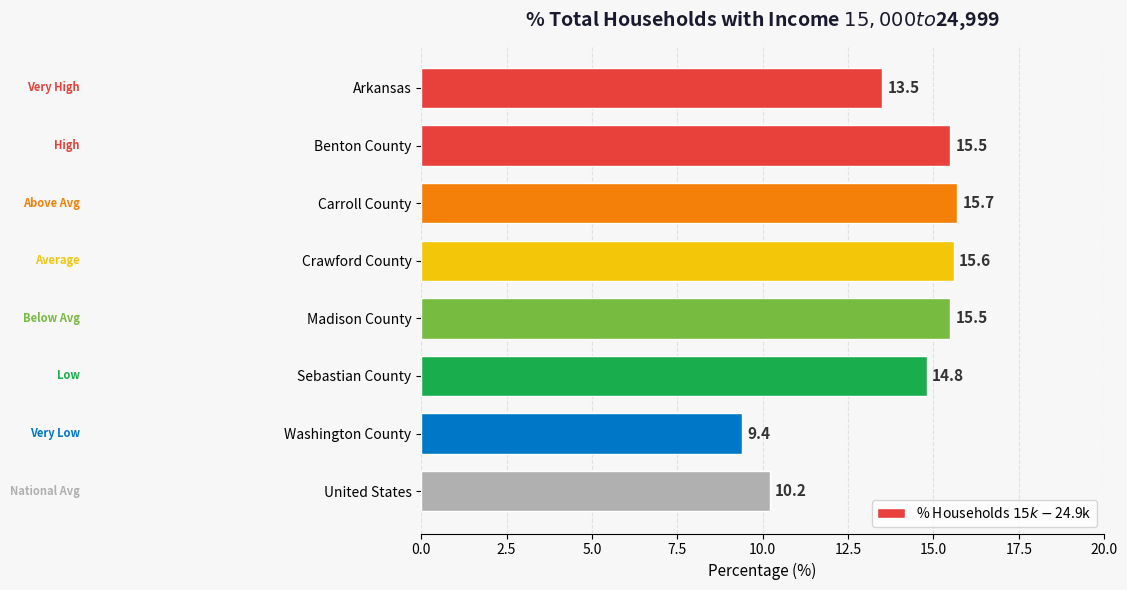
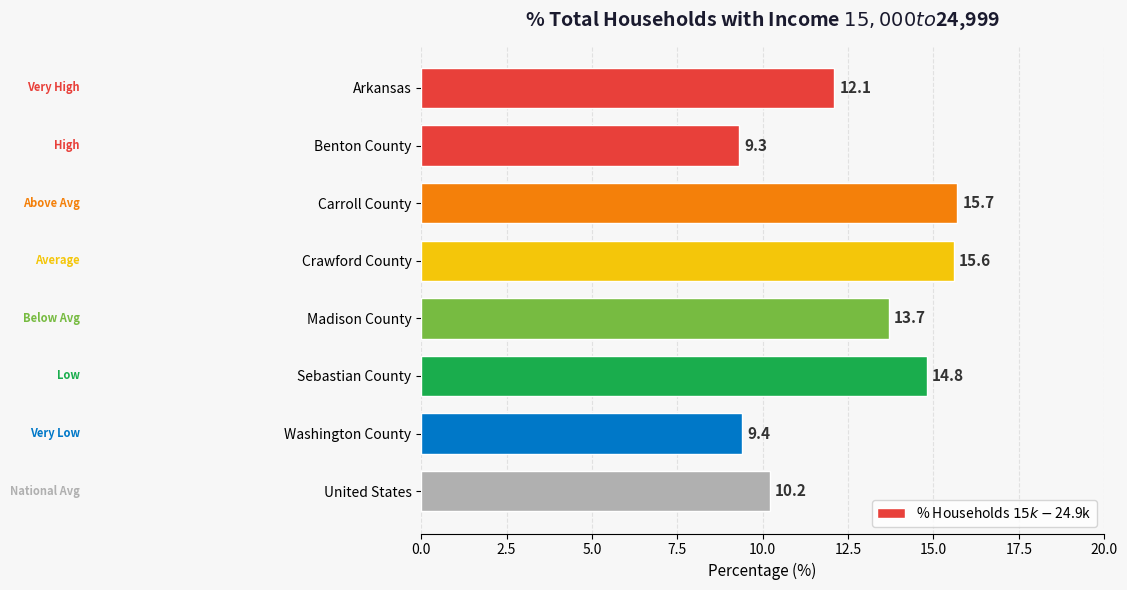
Arkansas: 13.5 -> 12.1
Benton County: 15.5 -> 9.3
Madison County: 15.5 -> 13.7
